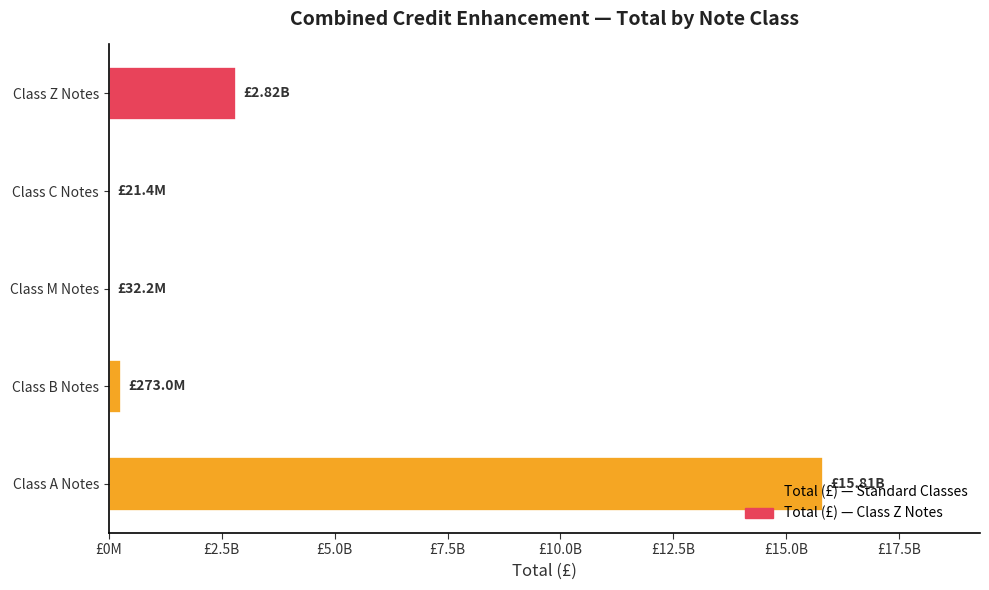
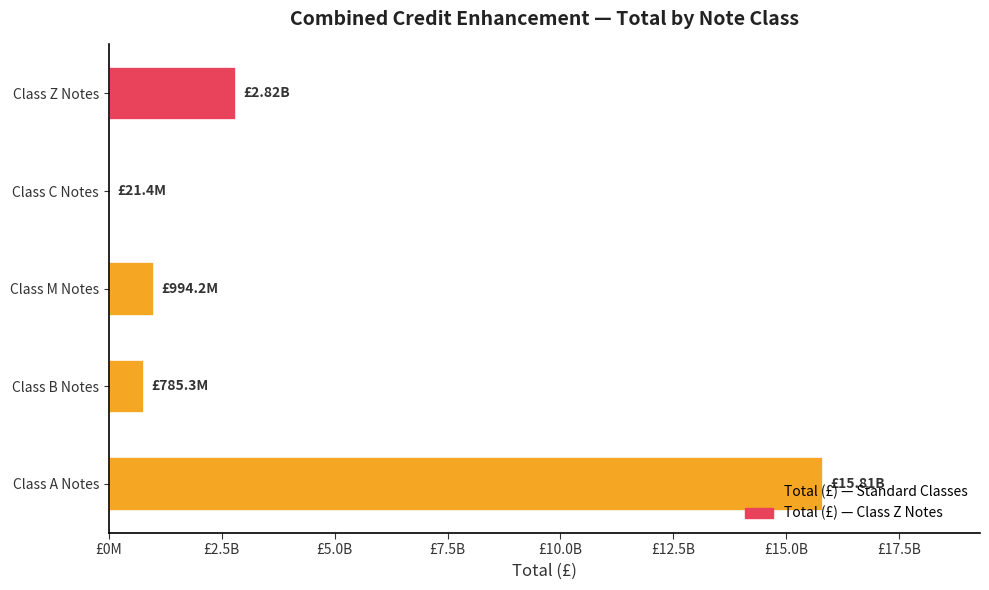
Class M Notes: £32.2M -> £994.2M
Class B Notes: £273.0M -> £785.3M
